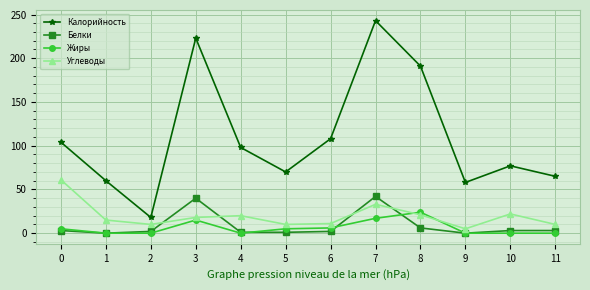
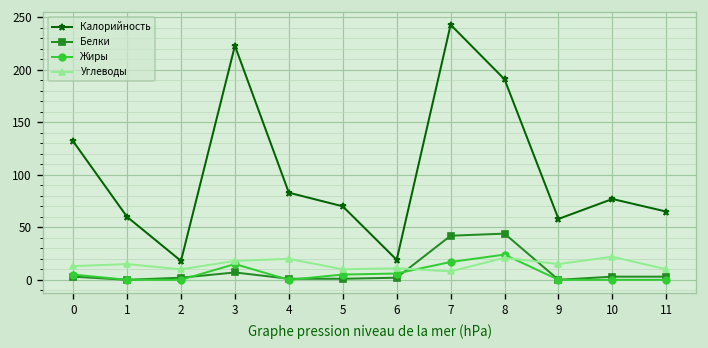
Калорийность, 0: 100 -> 130
Углеводы, 0: 60 -> 10
Белки, 3: 40 -> 10
Калорийность, 4: 100 -> 80
Калорийность, 6: 110 -> 20
Углеводы, 7: 30 -> 10
Белки, 8: 10 -> 40
Углеводы, 9: 10 -> 20
